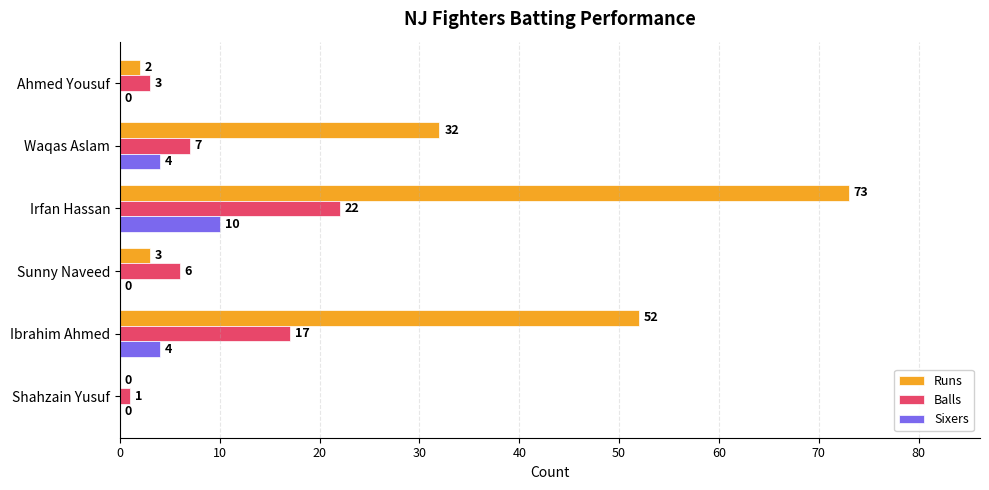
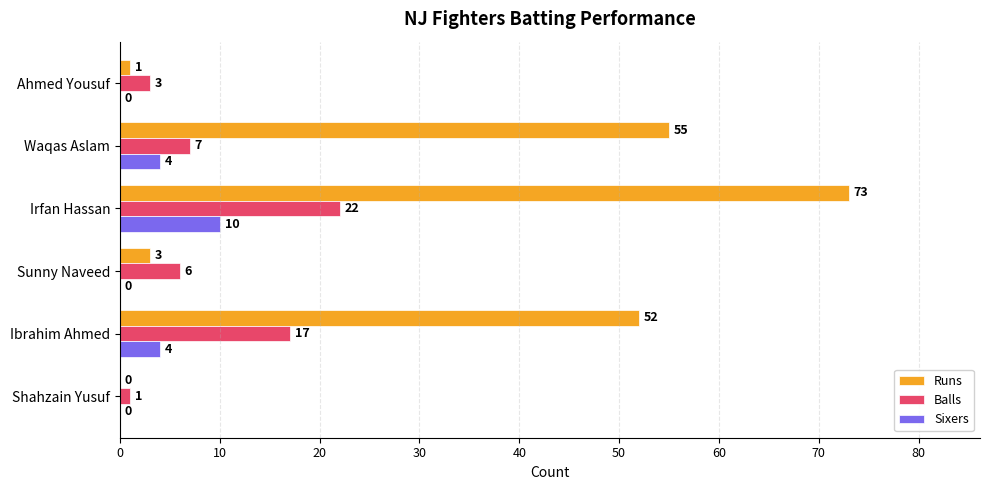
Runs, Ahmed Yousuf: 2 -> 1
Runs, Waqas Aslam: 32 -> 55
